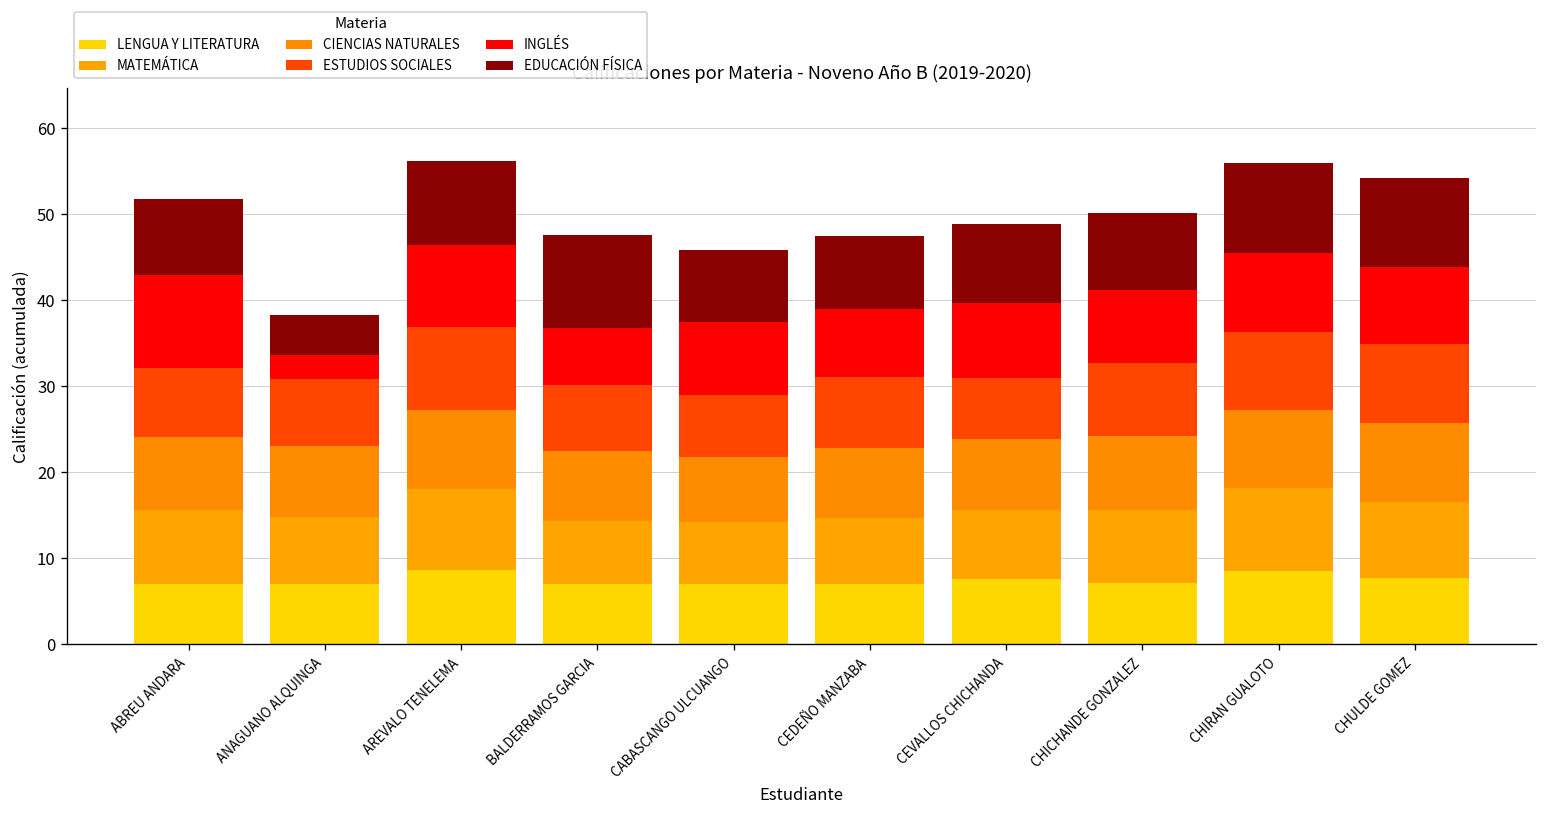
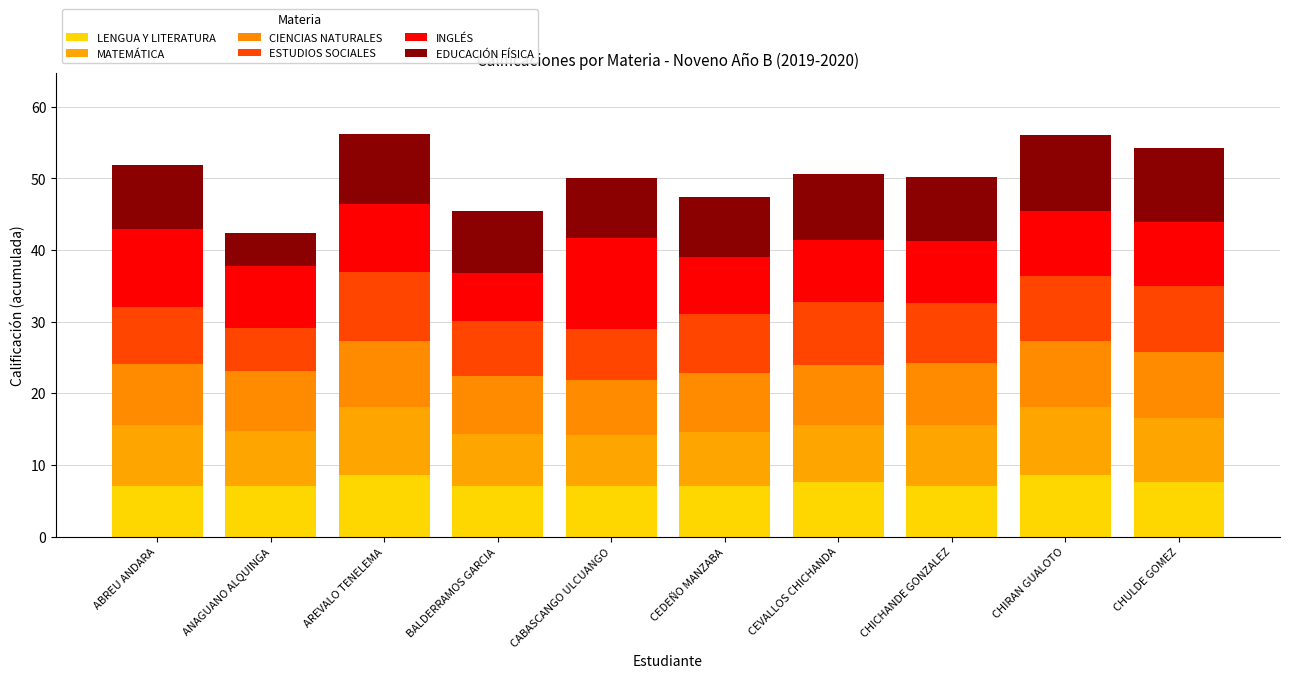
ESTUDIOS SOCIALES, ANAGUANO ALQUINGA: 8 -> 6
INGLÉS, ANAGUANO ALQUINGA: 3 -> 9
EDUCACIÓN FÍSICA, BALDERRAMOS GARCIA: 11 -> 9
INGLÉS, CABASCANGO ULCUANGO: 9 -> 13
ESTUDIOS SOCIALES, CEVALLOS CHICHANDA: 7 -> 9
